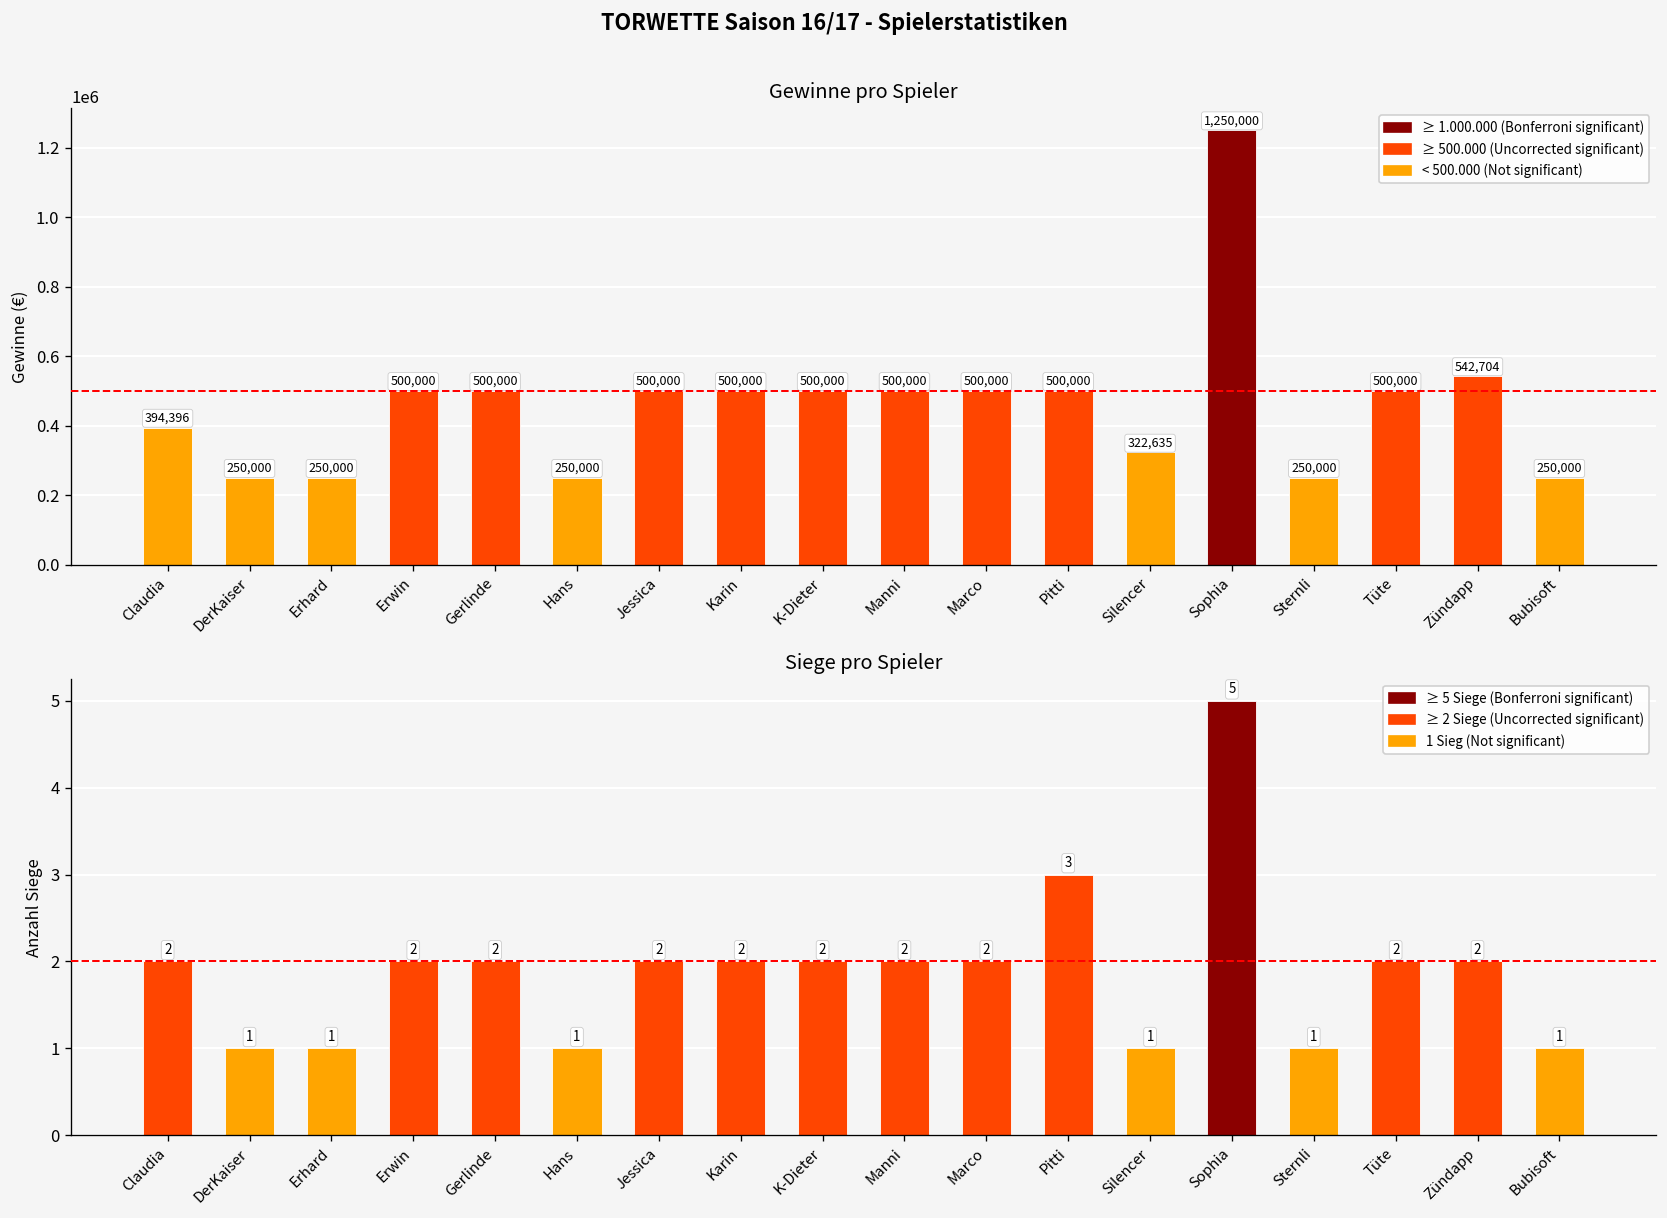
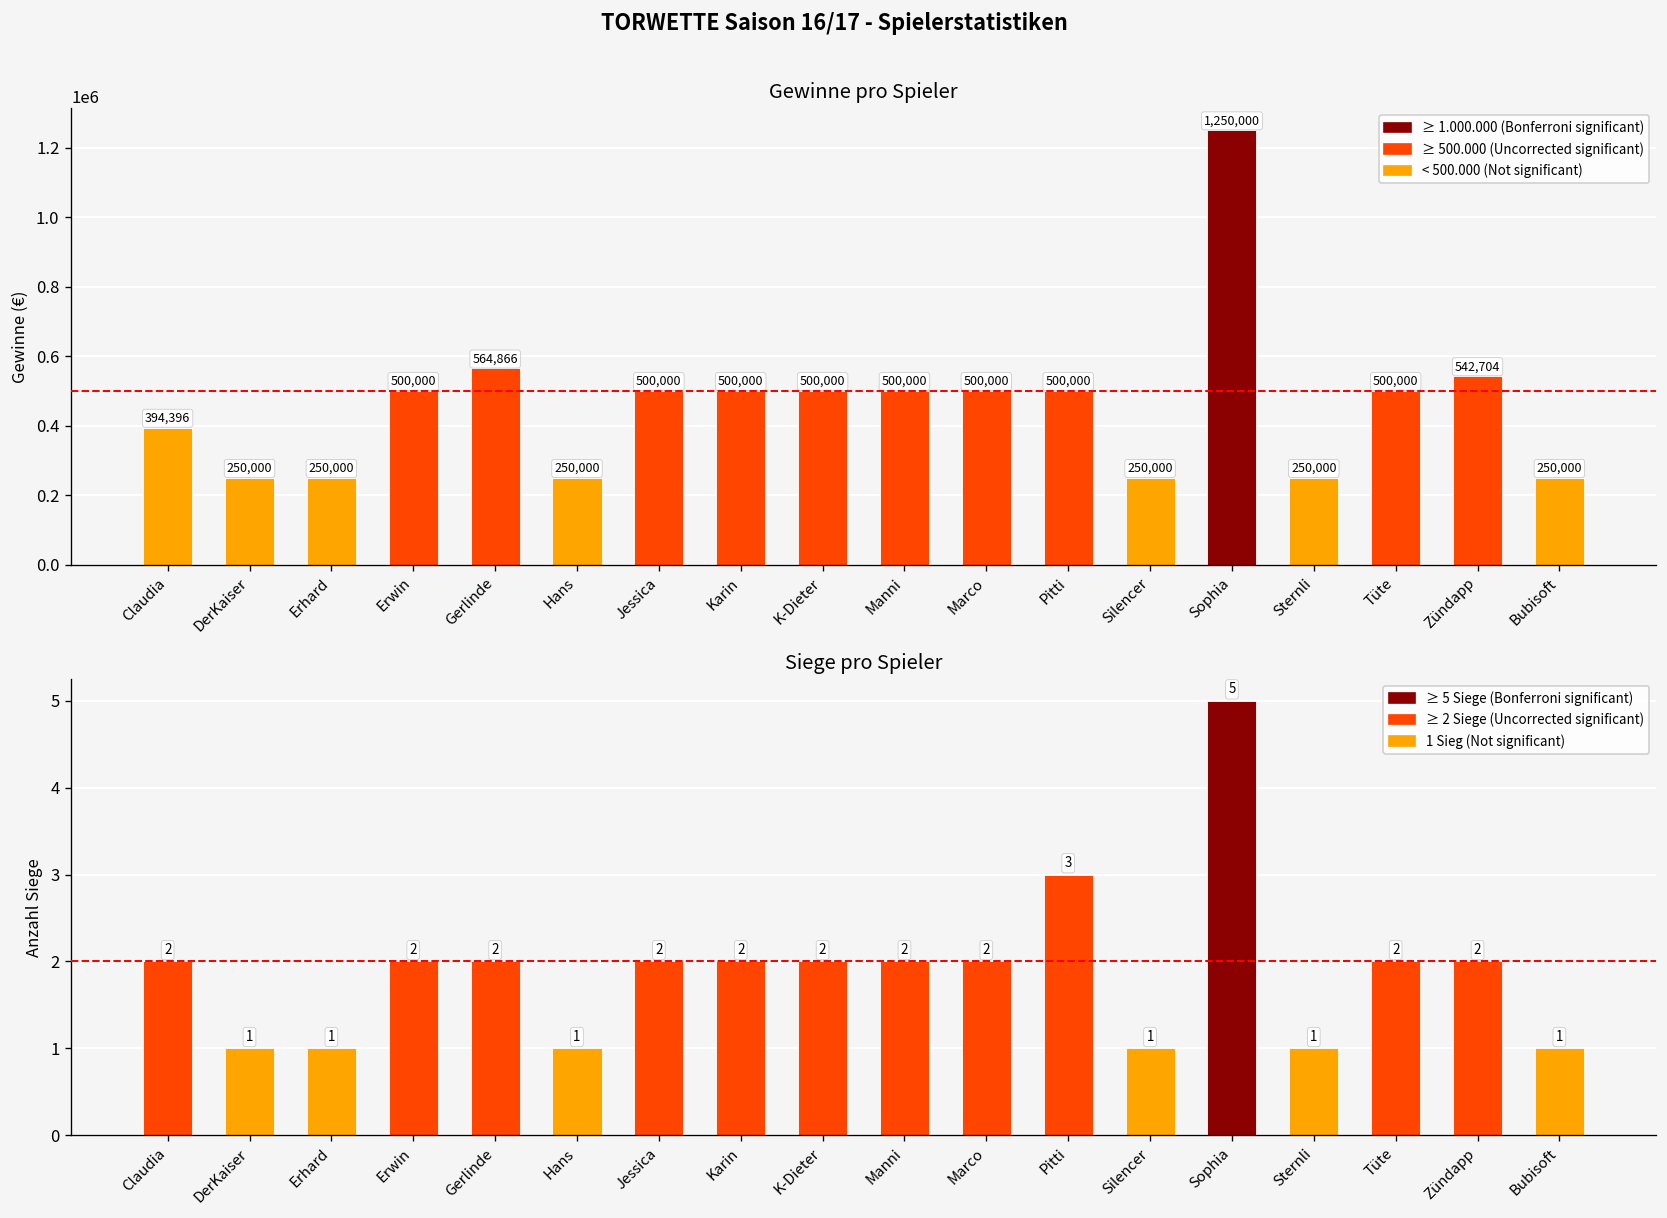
Gewinne pro Spieler, Gerlinde: 500,000 -> 564,866
Gewinne pro Spieler, Silencer: 322,635 -> 250,000
